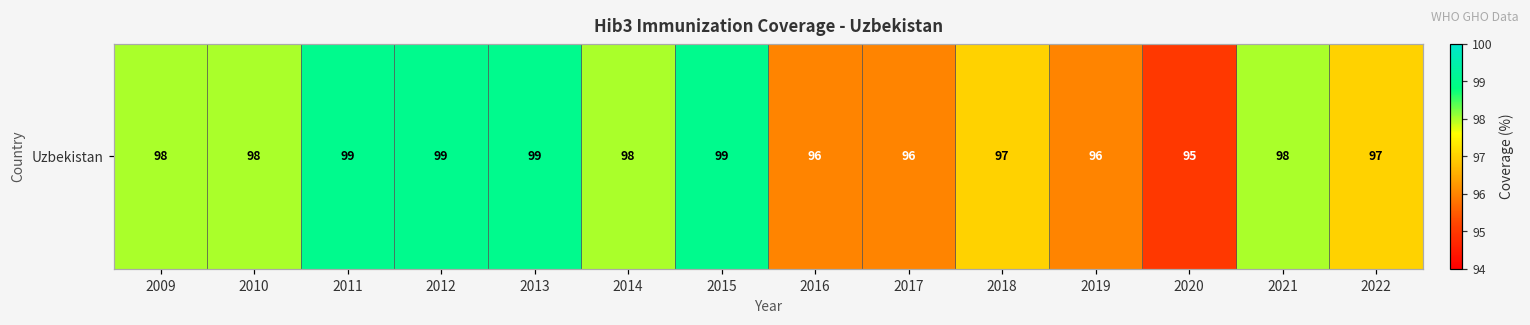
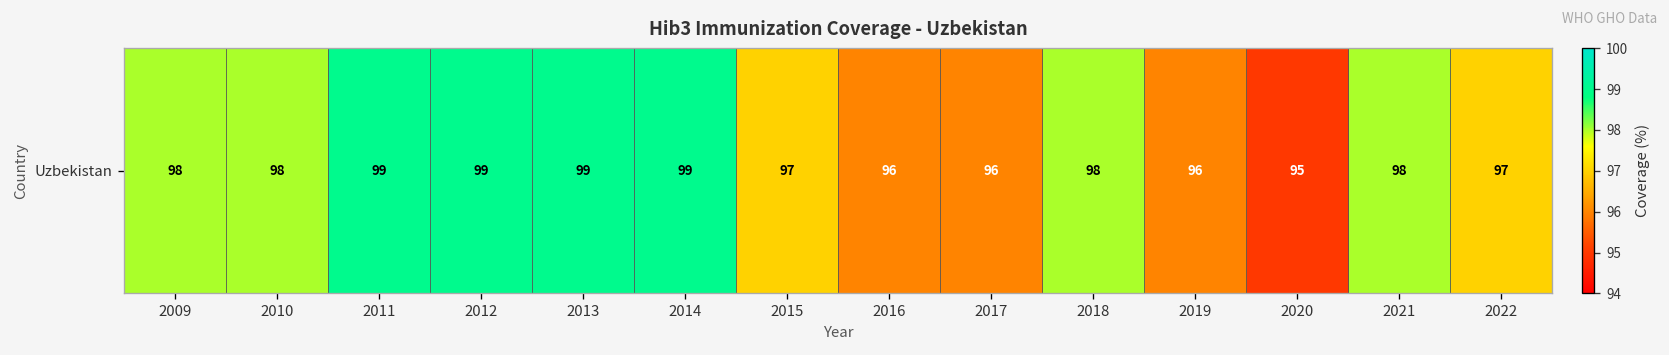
Uzbekistan, 2014: 98 -> 99
Uzbekistan, 2015: 99 -> 97
Uzbekistan, 2018: 97 -> 98
